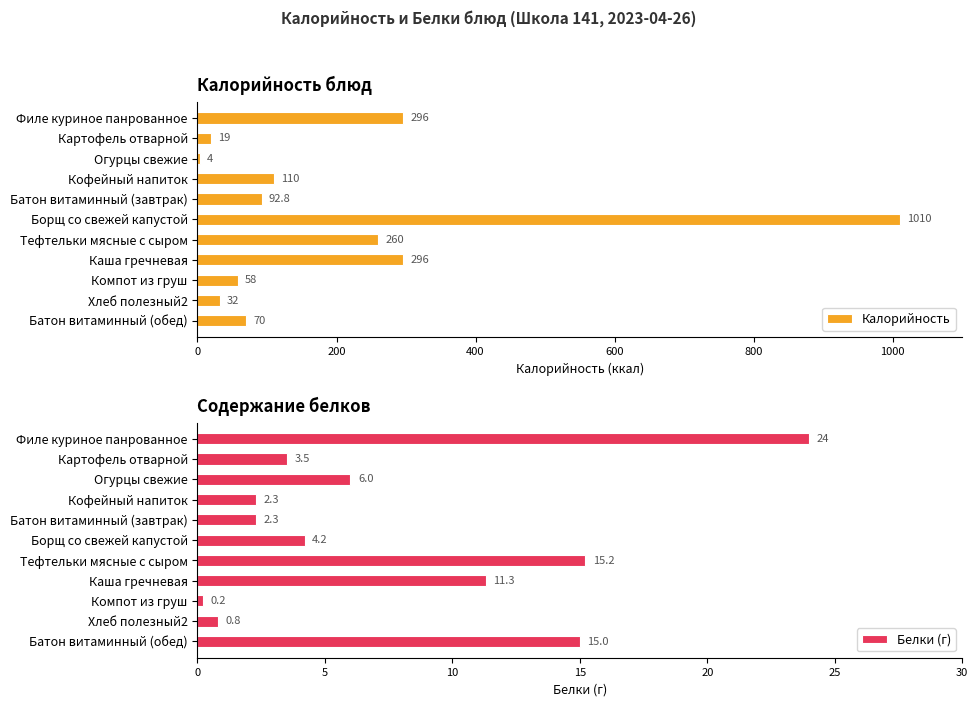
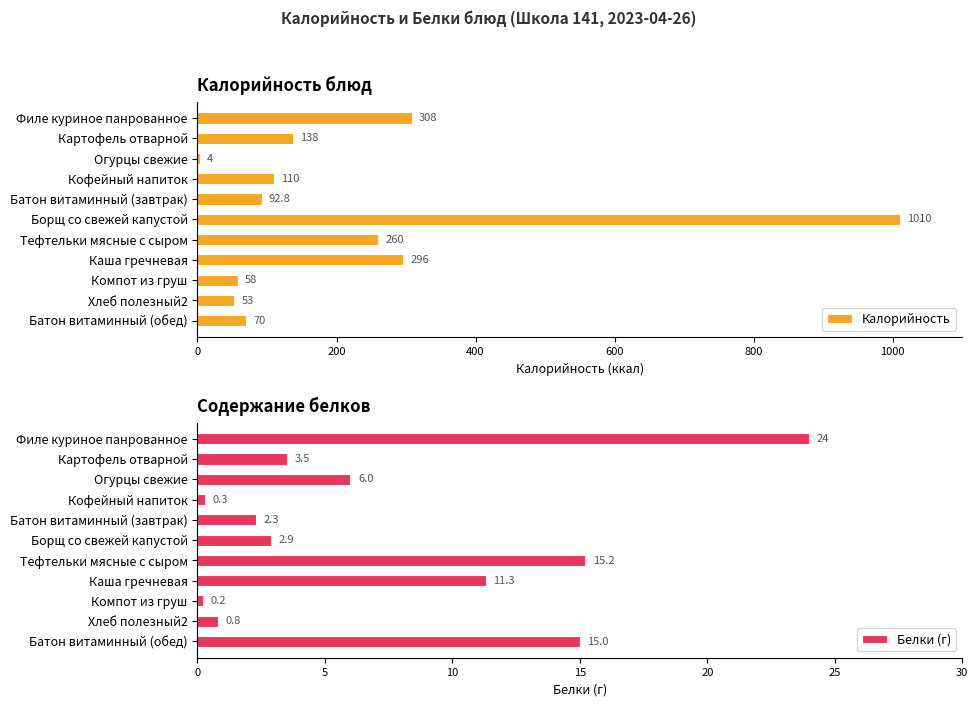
Калорийность блюд, Филе куриное панрованное: 296 -> 308
Калорийность блюд, Картофель отварной: 19 -> 138
Калорийность блюд, Хлеб полезный2: 32 -> 53
Содержание белков, Кофейный напиток: 2.3 -> 0.3
Содержание белков, Борщ со свежей капустой: 4.2 -> 2.9
